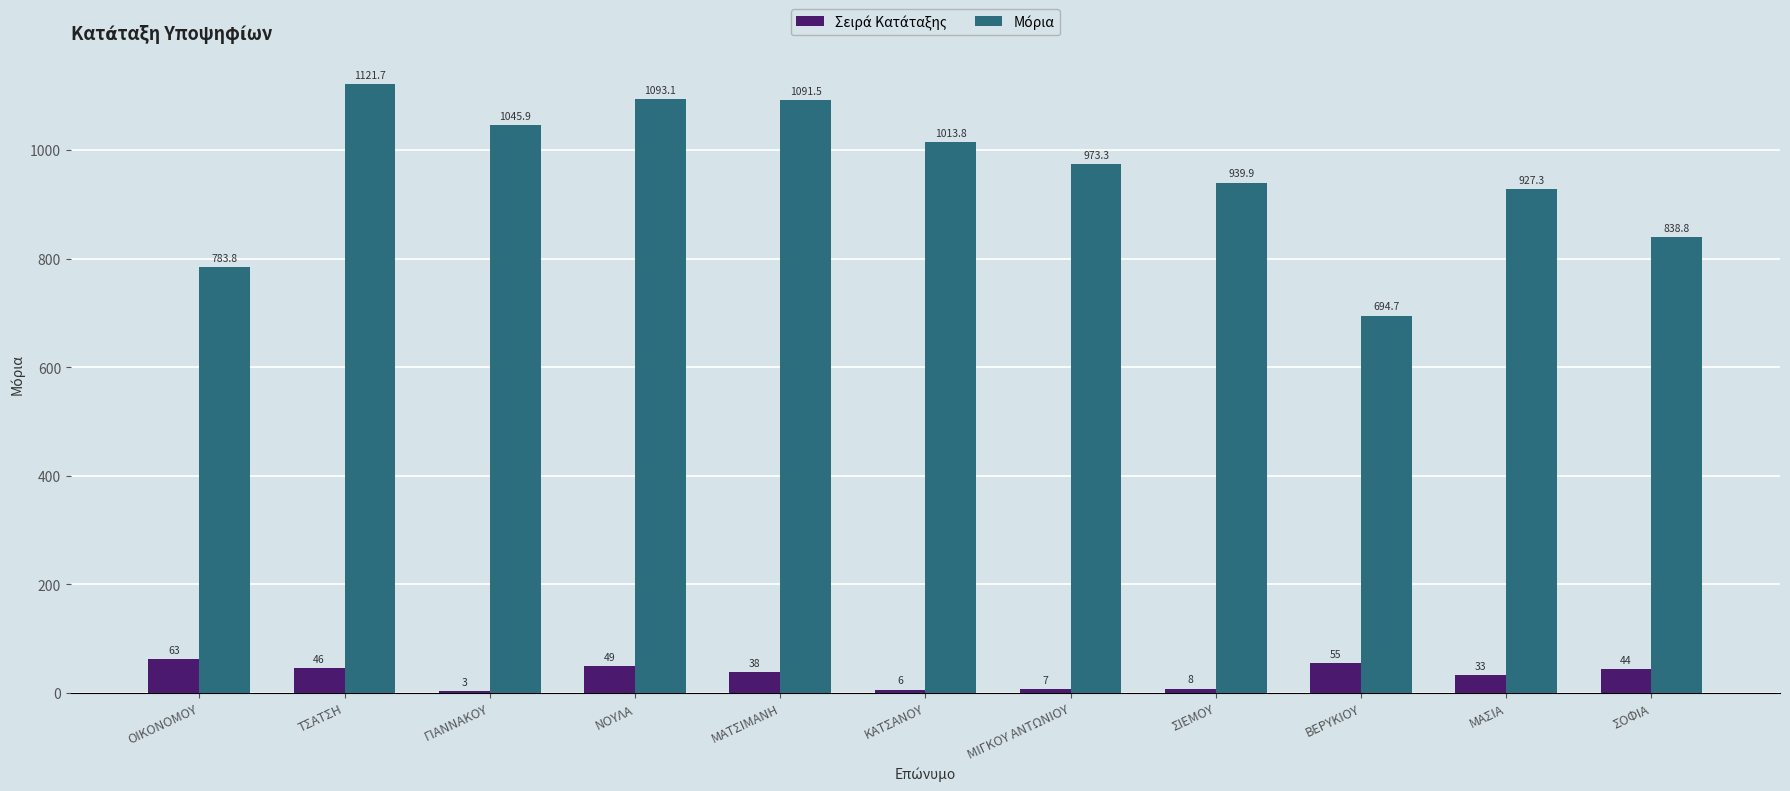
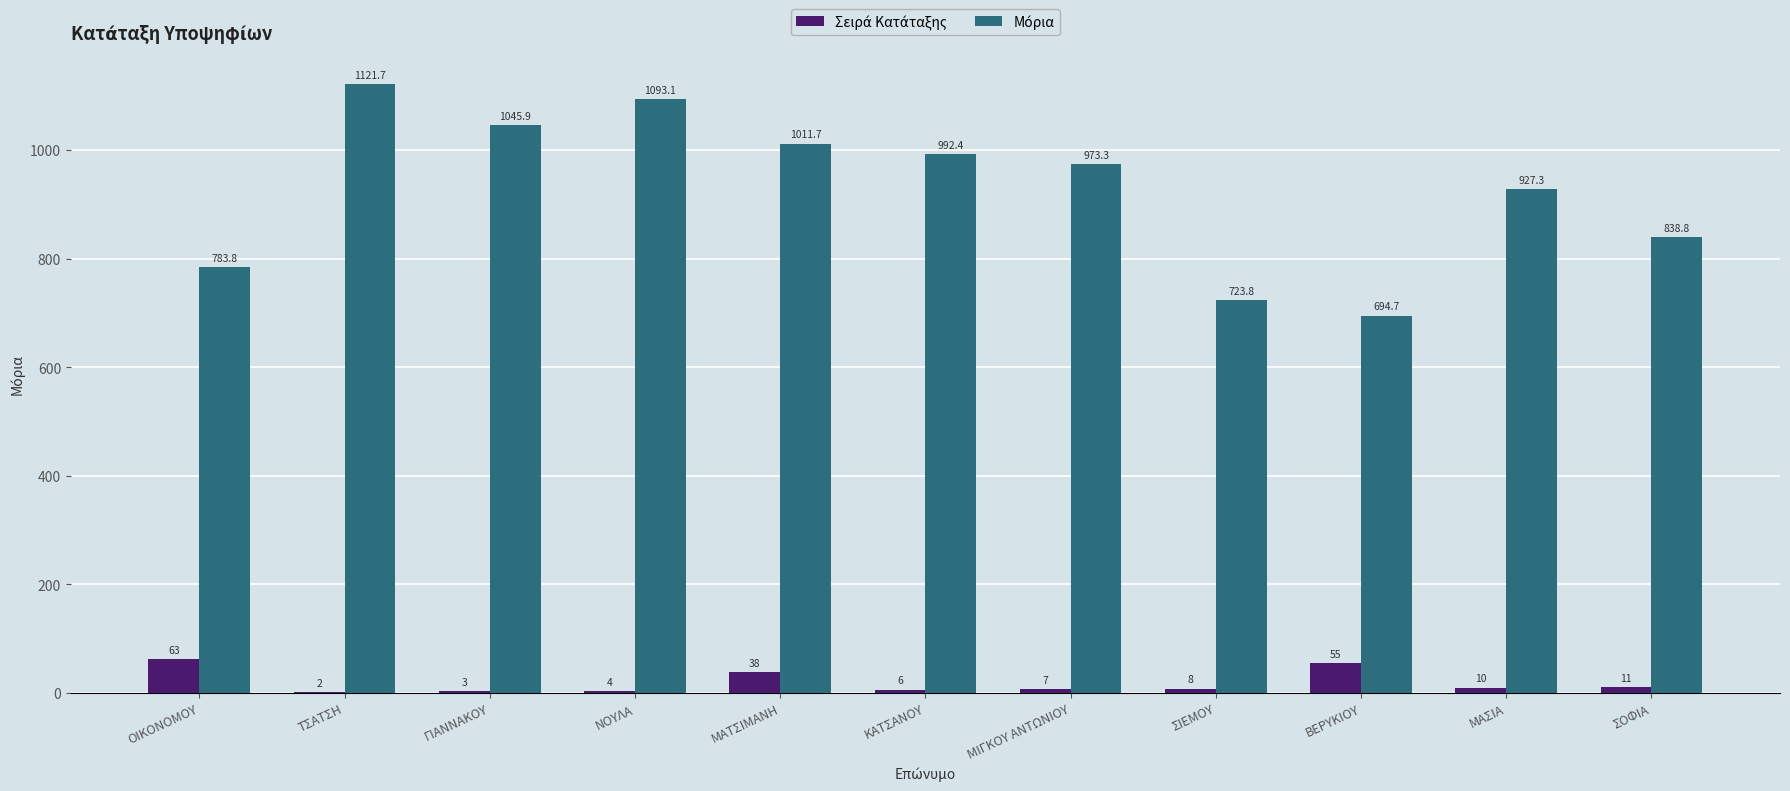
Σειρά Κατάταξης, ΤΣΑΤΣΗ: 46 -> 2
Σειρά Κατάταξης, ΝΟΥΛΑ: 49 -> 4
Μόρια, ΜΑΤΣΙΜΑΝΗ: 1091.5 -> 1011.7
Μόρια, ΚΑΤΣΑΝΟΥ: 1013.8 -> 992.4
Μόρια, ΣΙΕΜΟΥ: 939.9 -> 723.8
Σειρά Κατάταξης, ΜΑΣΙΑ: 33 -> 10
Σειρά Κατάταξης, ΣΟΦΙΑ: 44 -> 11
